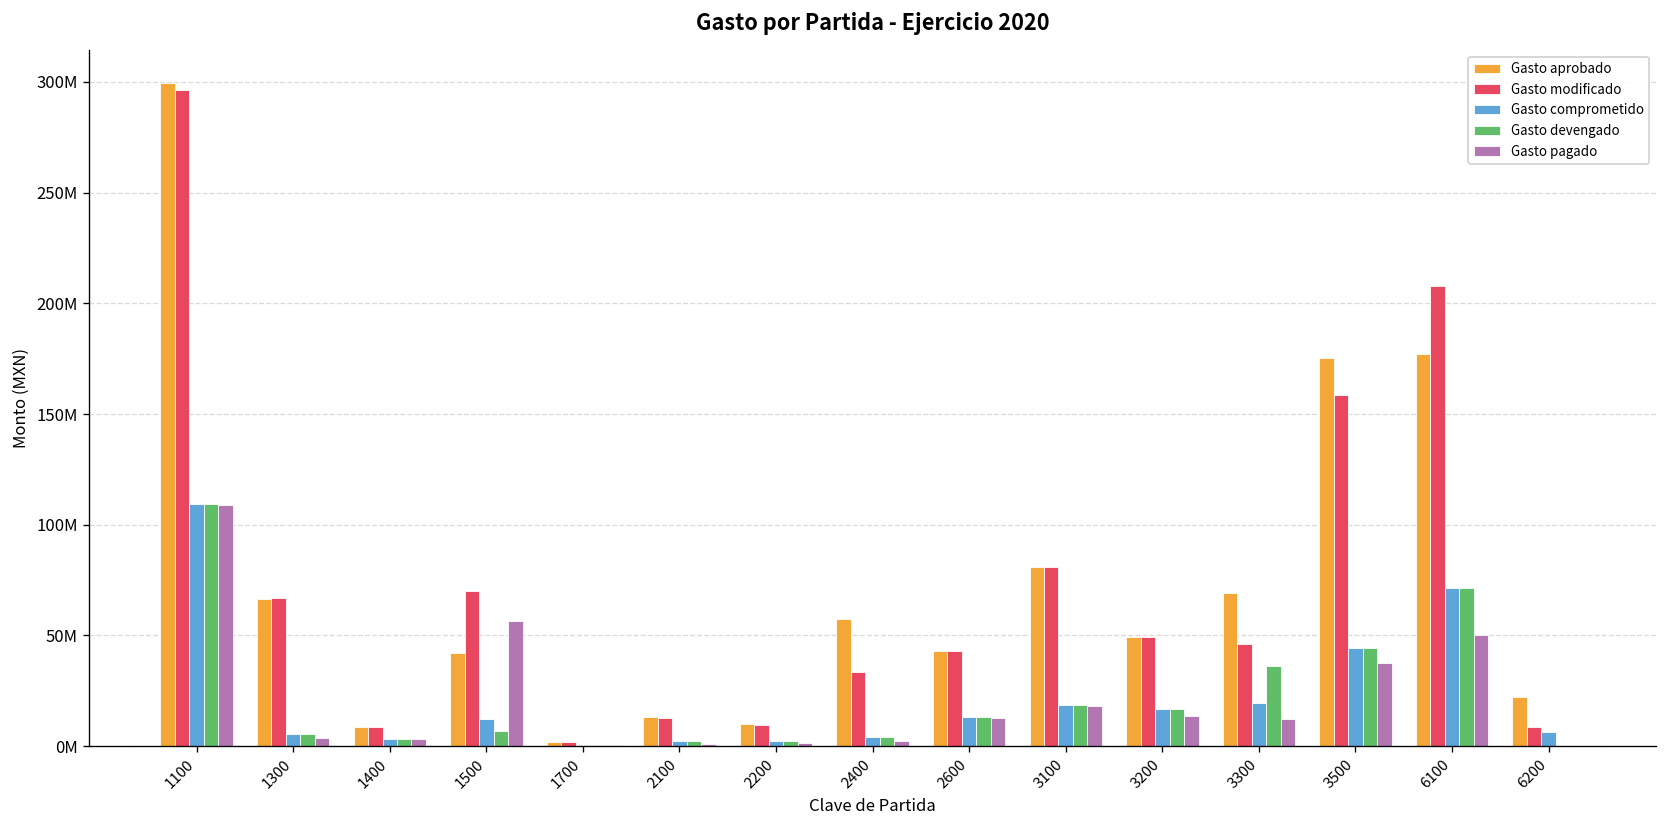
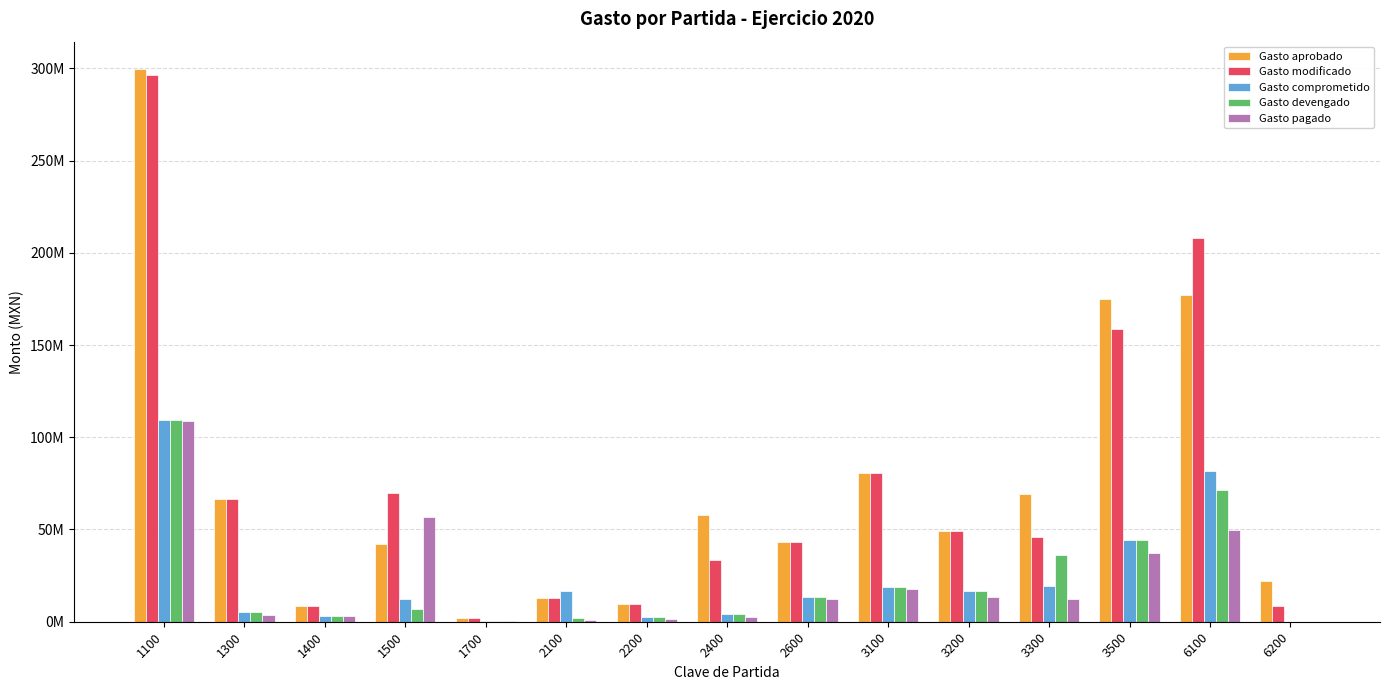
Gasto comprometido, 2100: 2000000 -> 17000000
Gasto comprometido, 6100: 71000000 -> 81000000
Gasto comprometido, 6200: 6000000 -> 0
